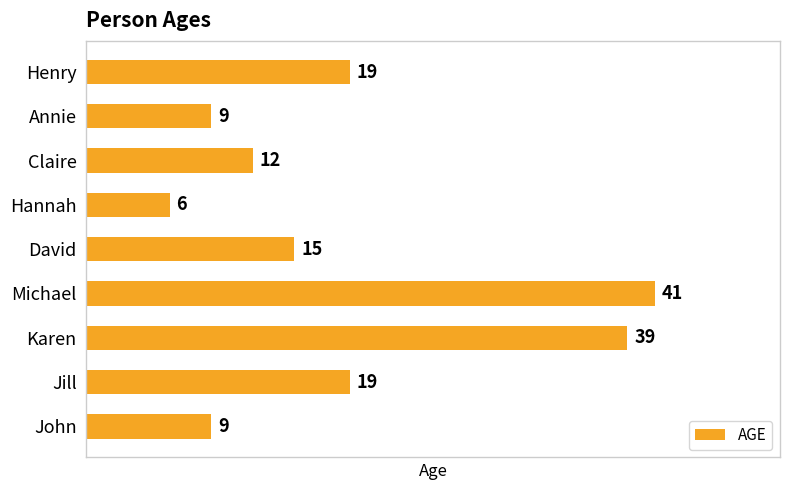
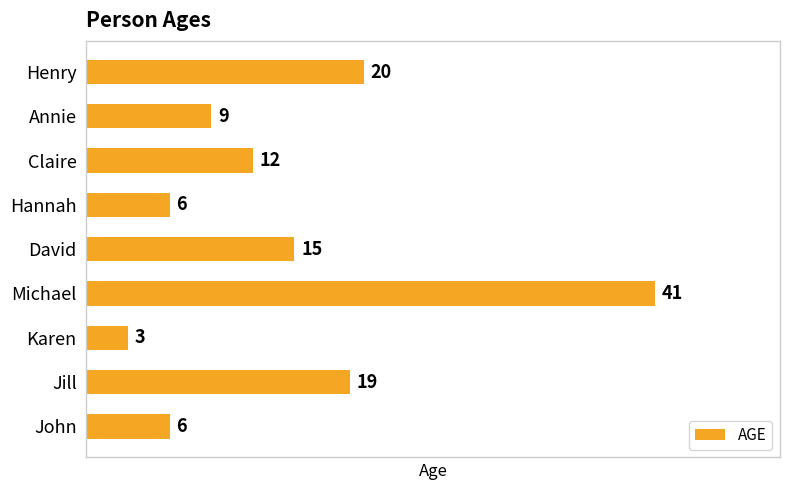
Henry: 19 -> 20
Karen: 39 -> 3
John: 9 -> 6
